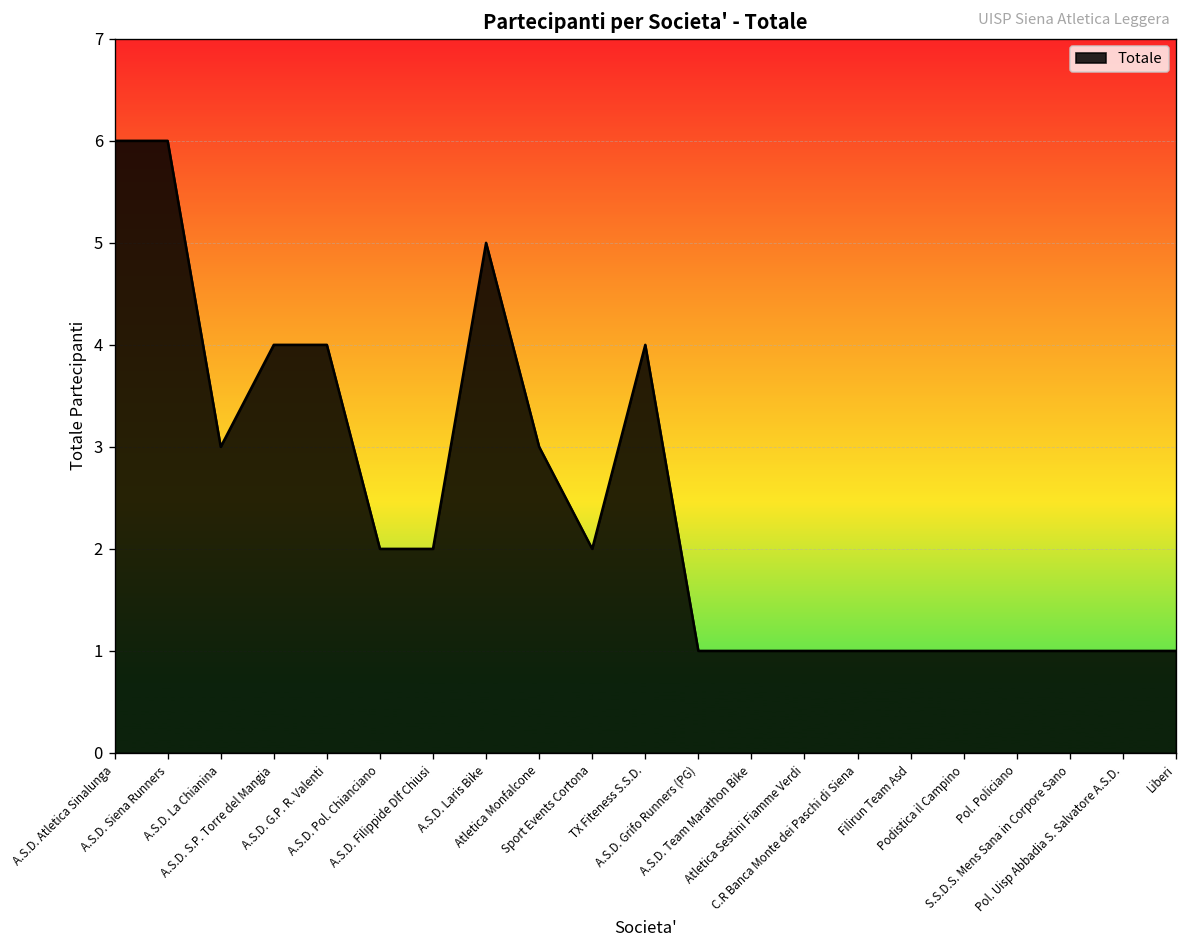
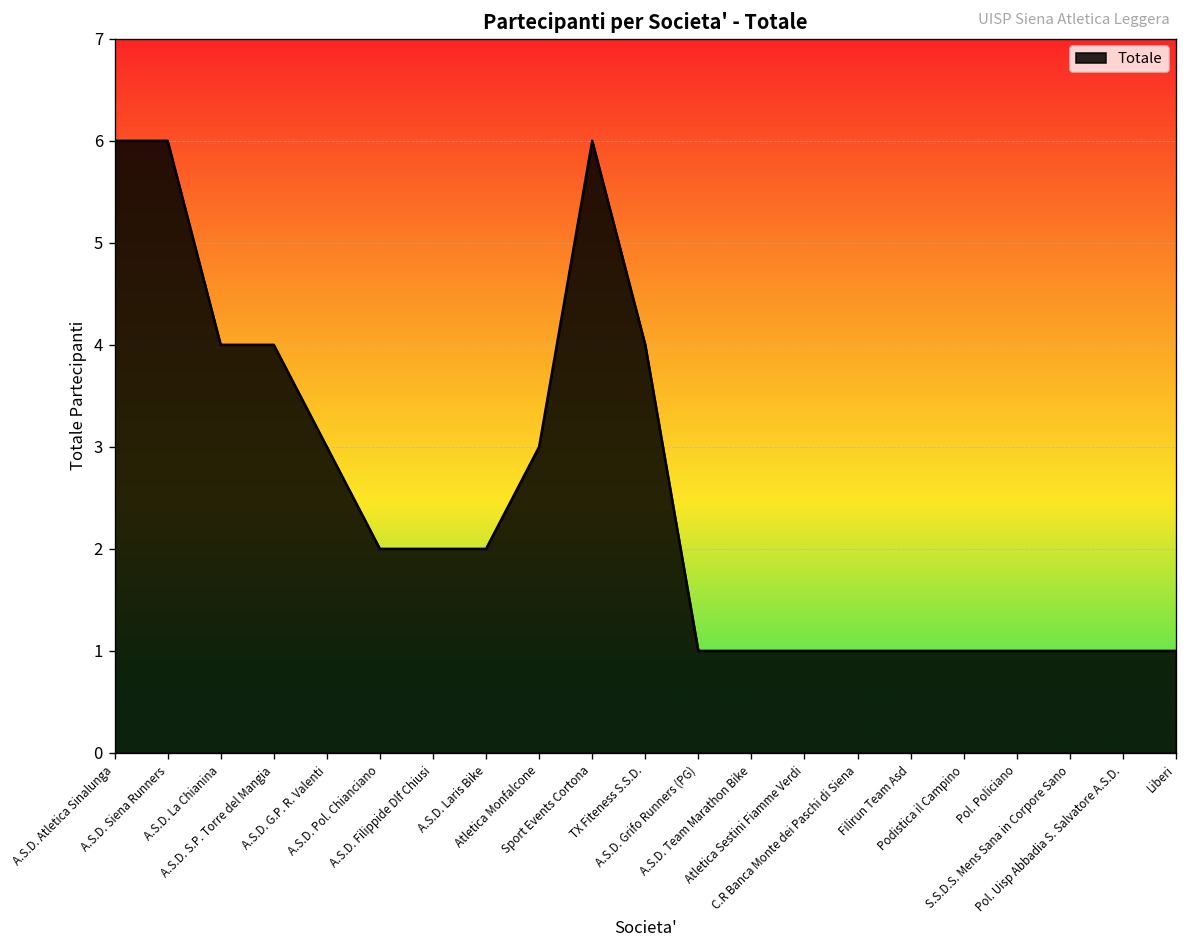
A.S.D. La Chianina: 3 -> 4
A.S.D. G.P. R. Valenti: 4 -> 3
A.S.D. Laris Bike: 5 -> 2
Sport Events Cortona: 2 -> 6
